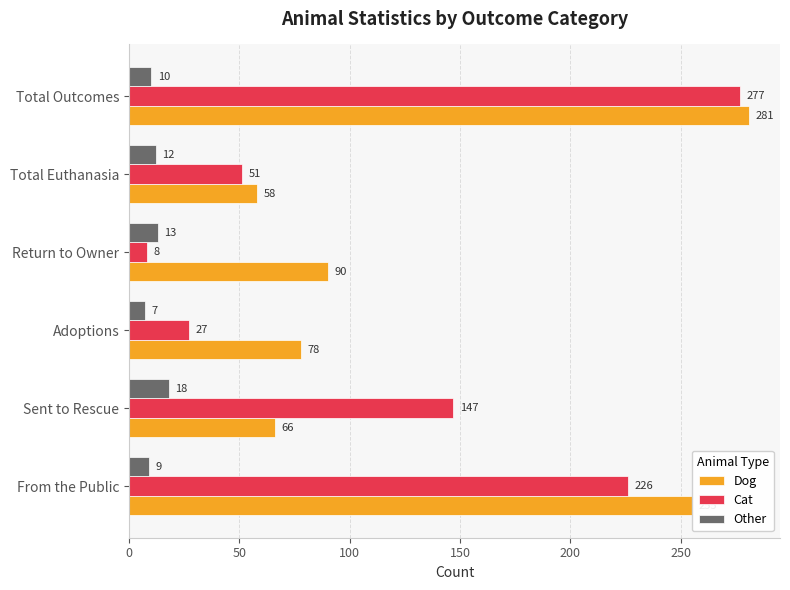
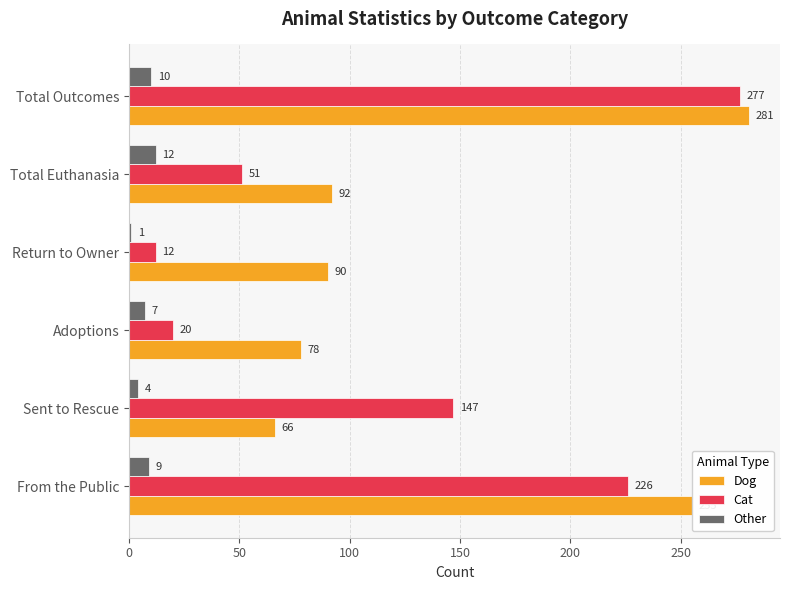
Dog, Total Euthanasia: 58 -> 92
Other, Return to Owner: 13 -> 1
Cat, Return to Owner: 8 -> 12
Cat, Adoptions: 27 -> 20
Other, Sent to Rescue: 18 -> 4
